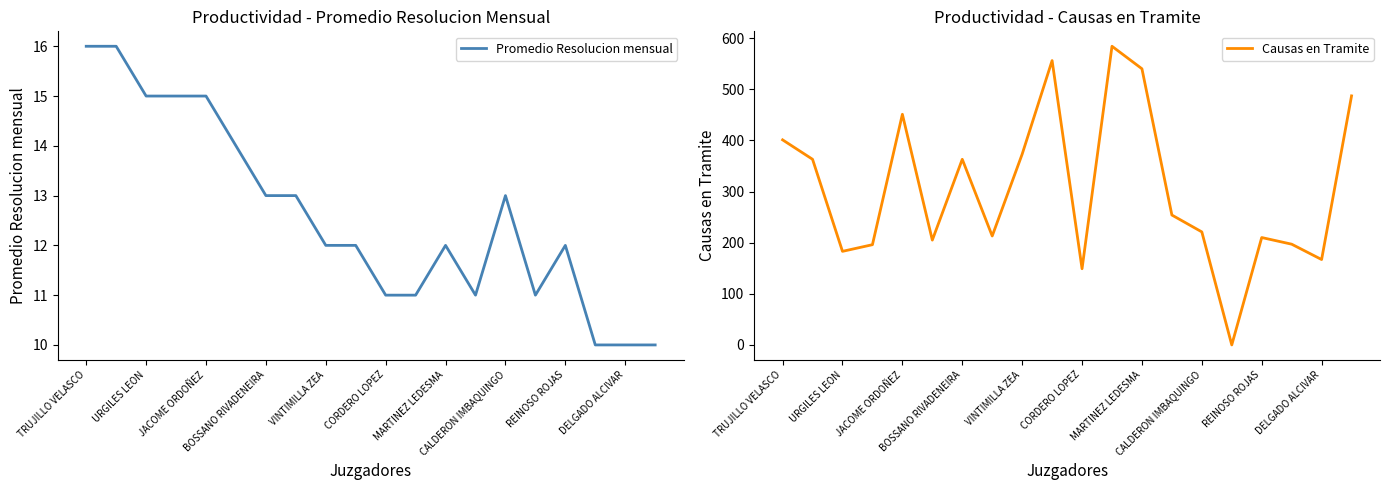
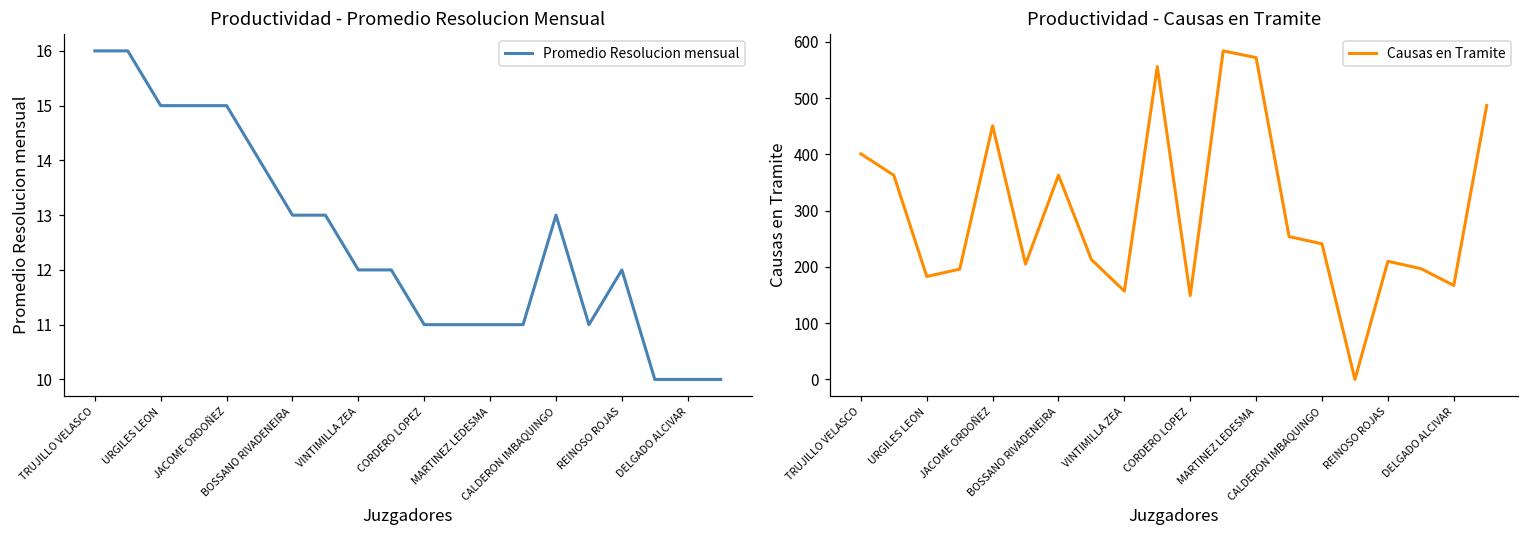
Productividad - Promedio Resolucion Mensual, MARTINEZ LEDESMA: 12 -> 11
Productividad - Causas en Tramite, VINTIMILLA ZEA: 370 -> 160
Productividad - Causas en Tramite, MARTINEZ LEDESMA: 540 -> 570
Productividad - Causas en Tramite, CALDERON IMBAQUINGO: 220 -> 240
